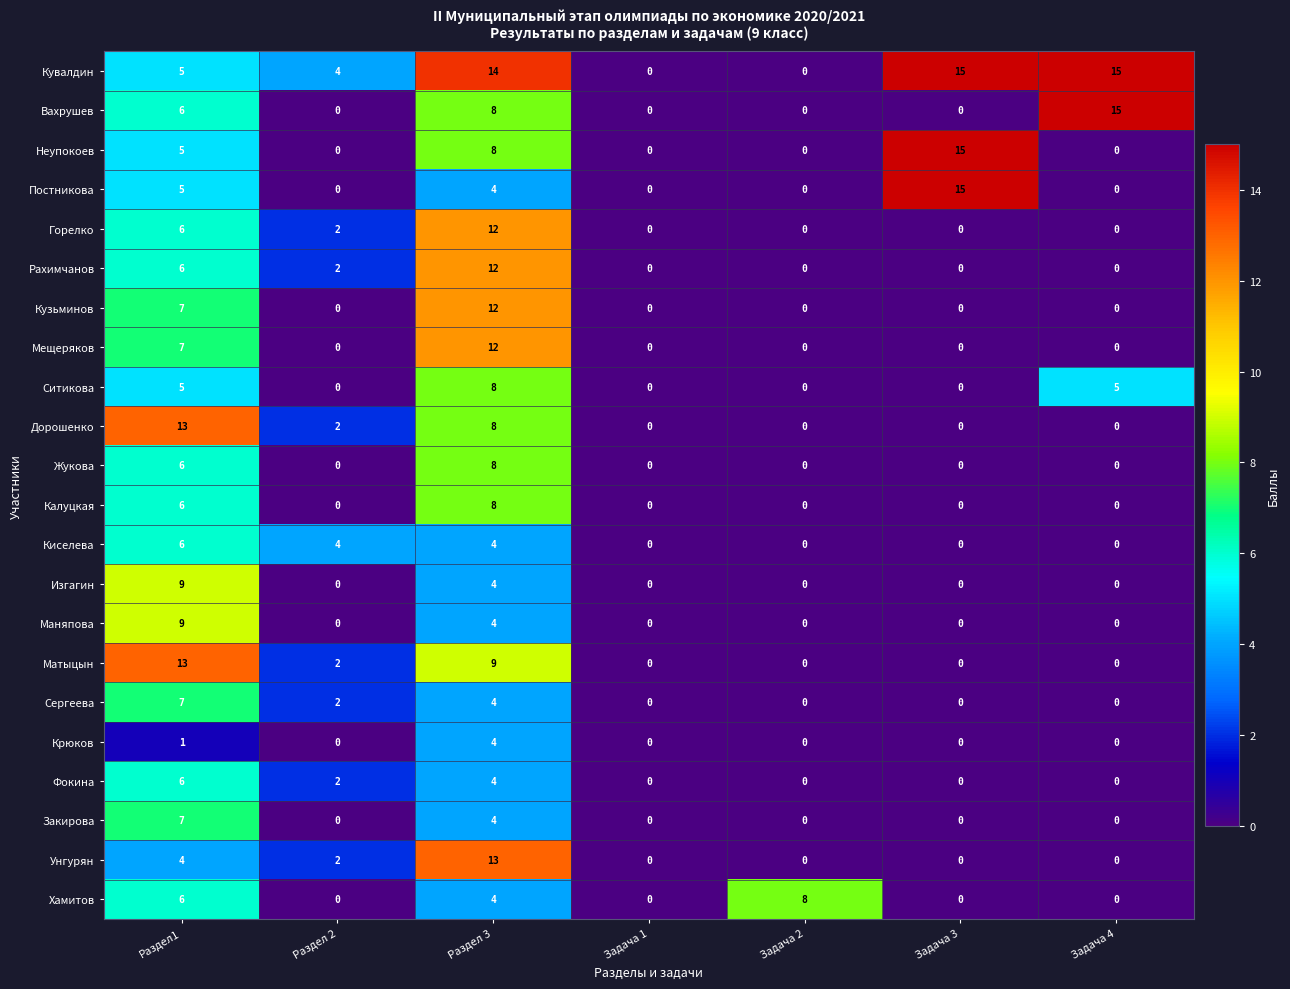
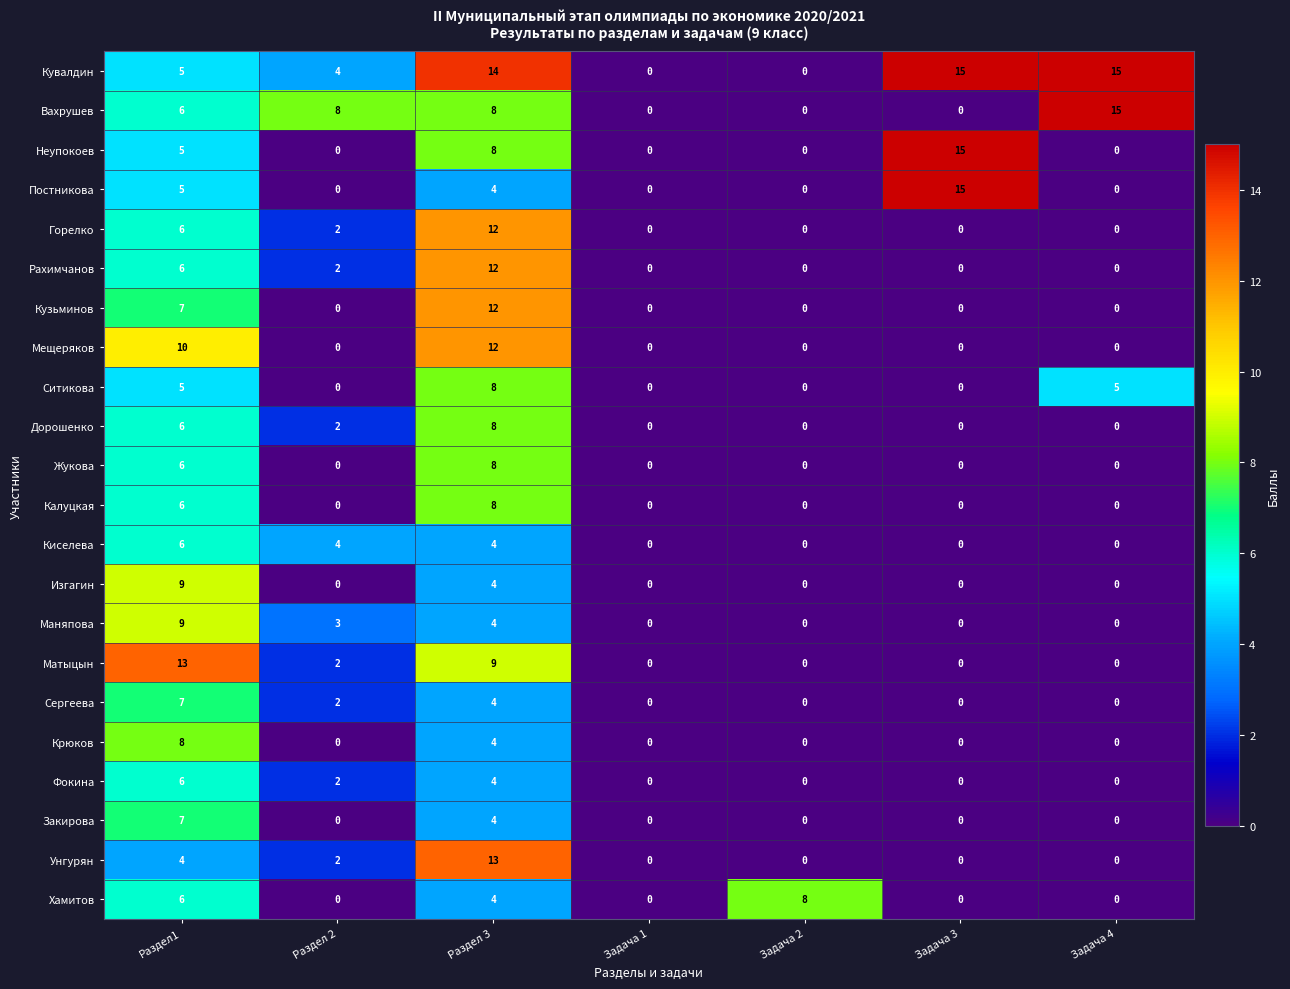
Вахрушев, Раздел 2: 0 -> 8
Мещеряков, Раздел1: 7 -> 10
Дорошенко, Раздел1: 13 -> 6
Маняпова, Раздел 2: 0 -> 3
Крюков, Раздел1: 1 -> 8
